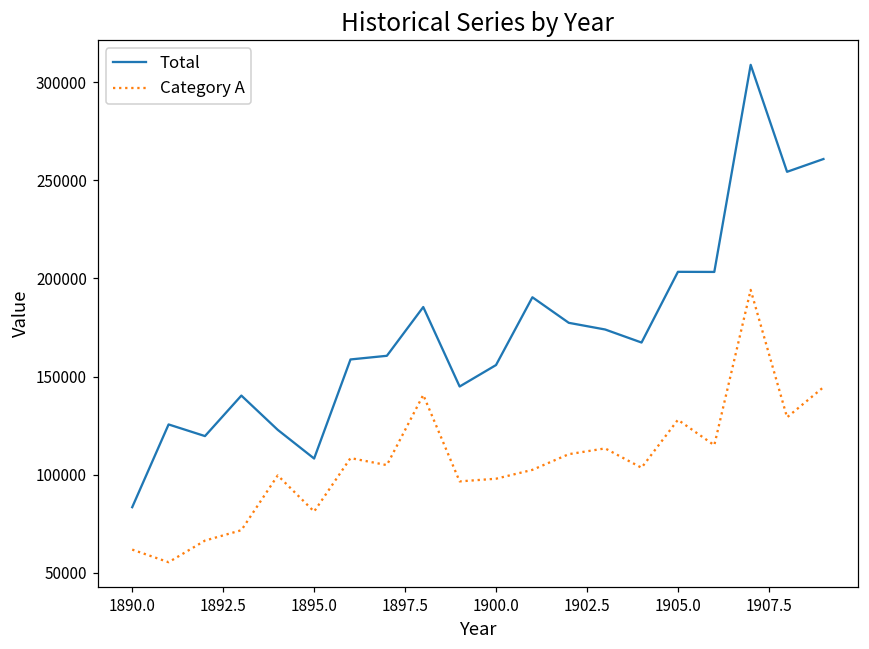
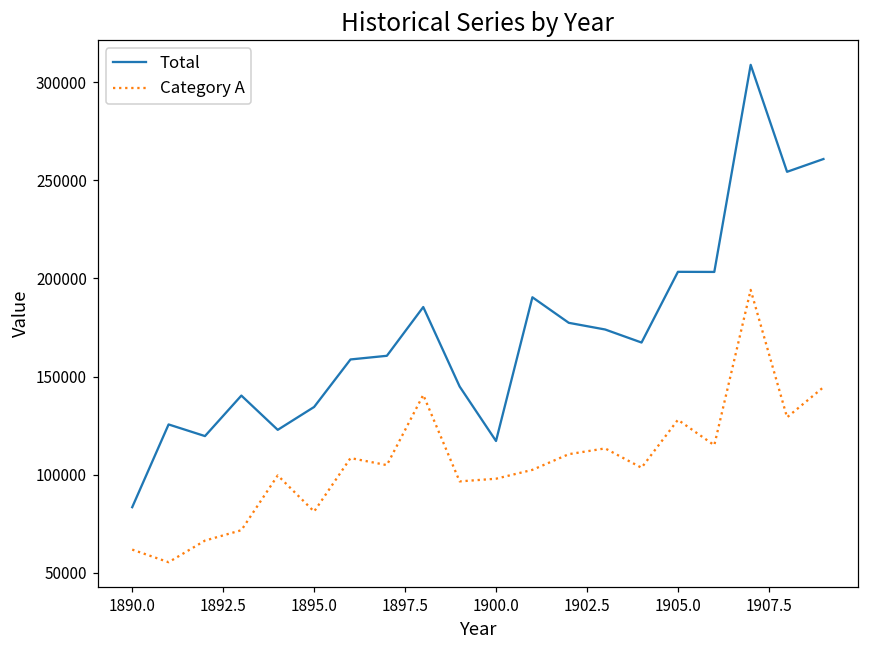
Total, 1895.0: 108000 -> 135000
Total, 1900.0: 156000 -> 117000
